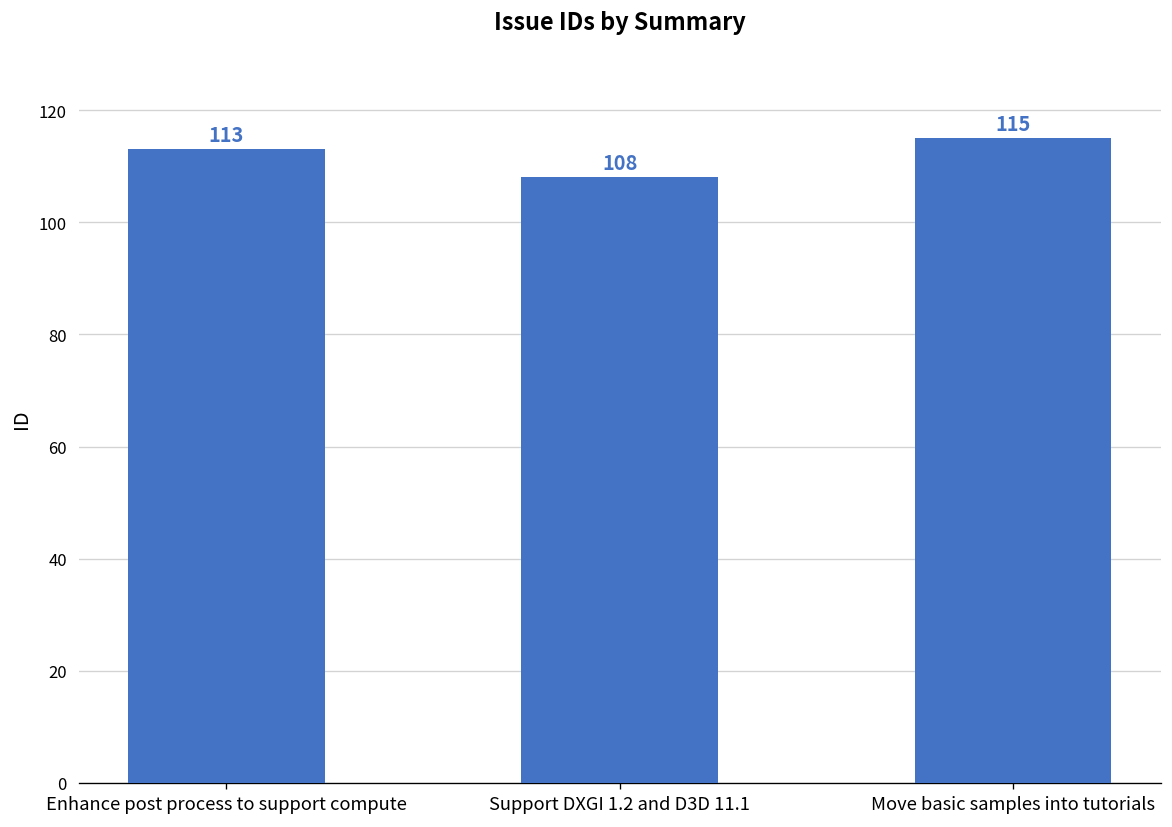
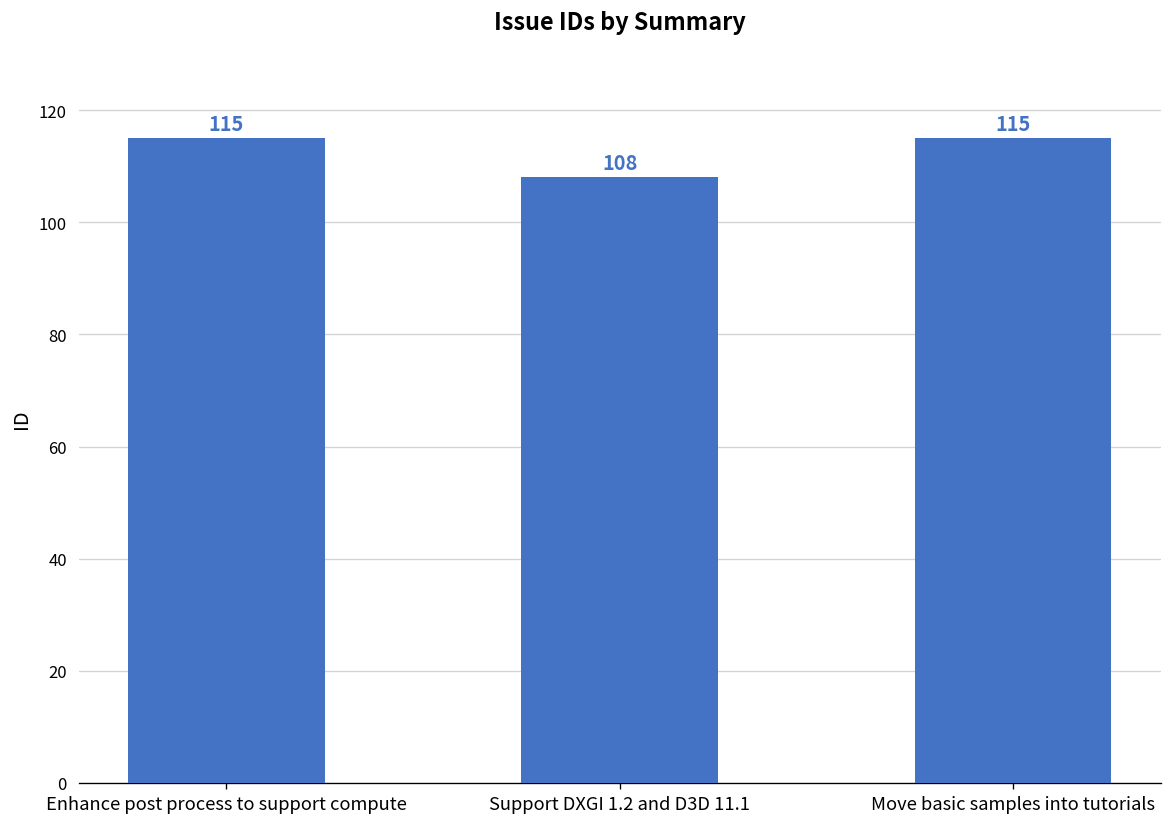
Enhance post process to support compute: 113 -> 115
